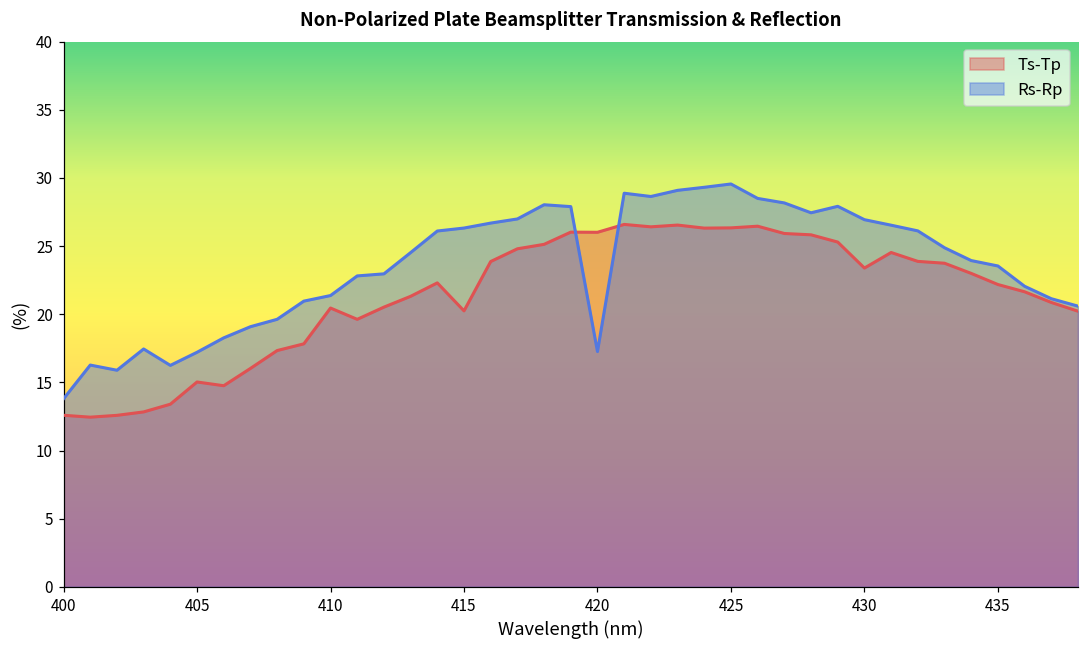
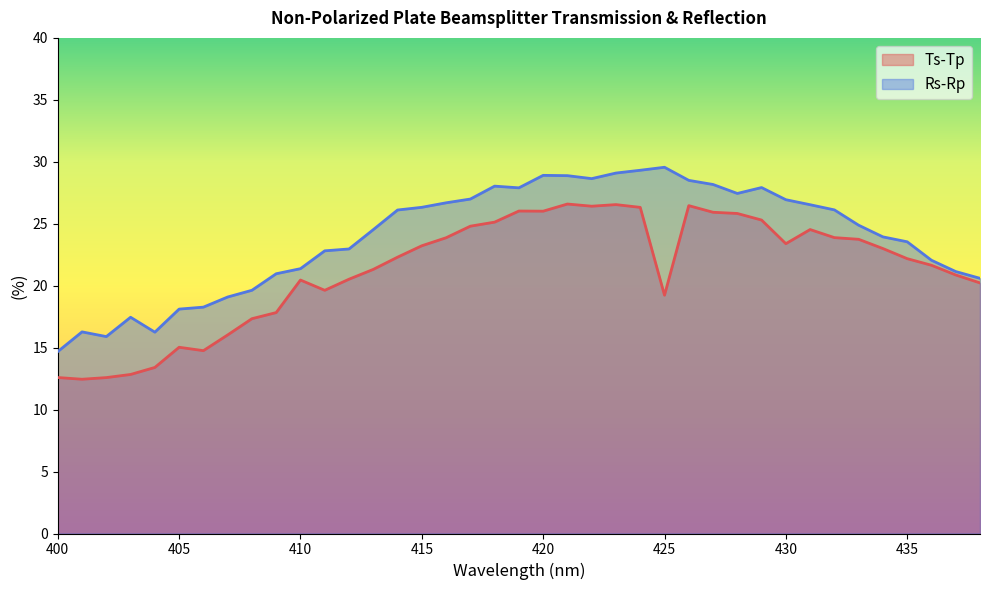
Rs-Rp, 400: 13.8 -> 14.7
Rs-Rp, 405: 17.2 -> 18.1
Ts-Tp, 415: 20.2 -> 23.2
Rs-Rp, 420: 17.3 -> 28.9
Ts-Tp, 425: 26.3 -> 19.2
